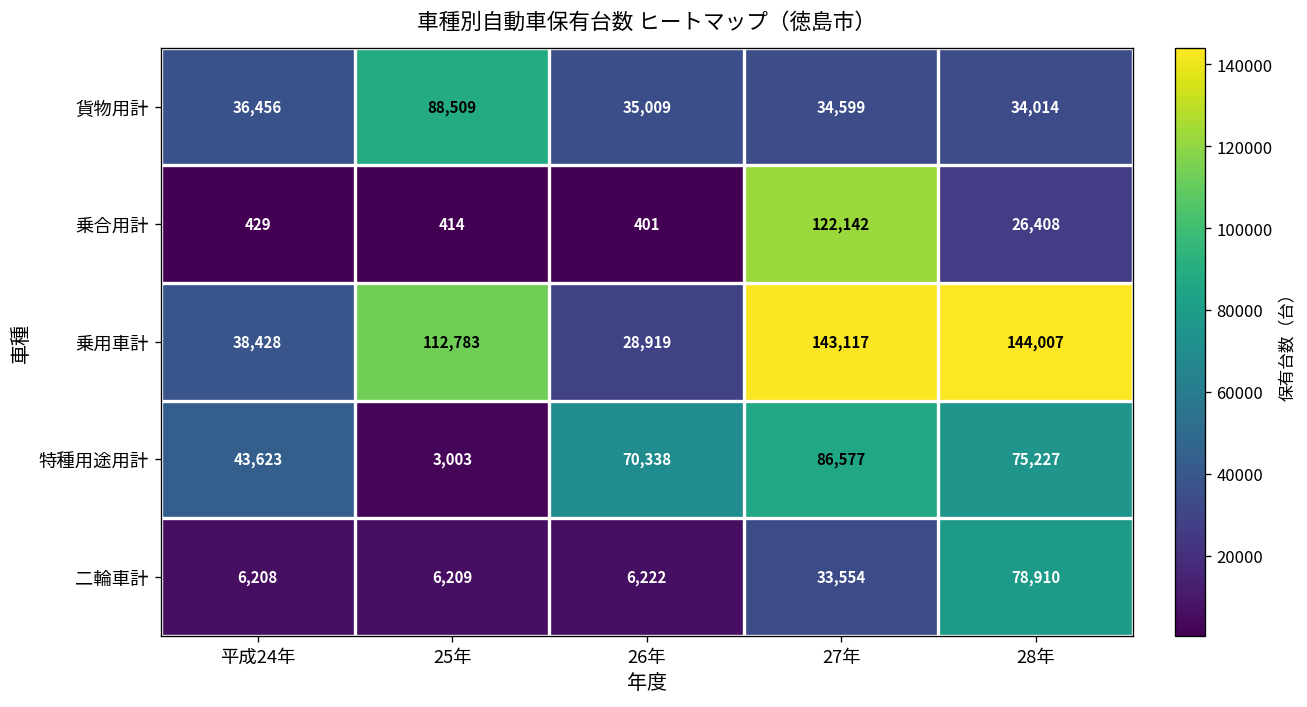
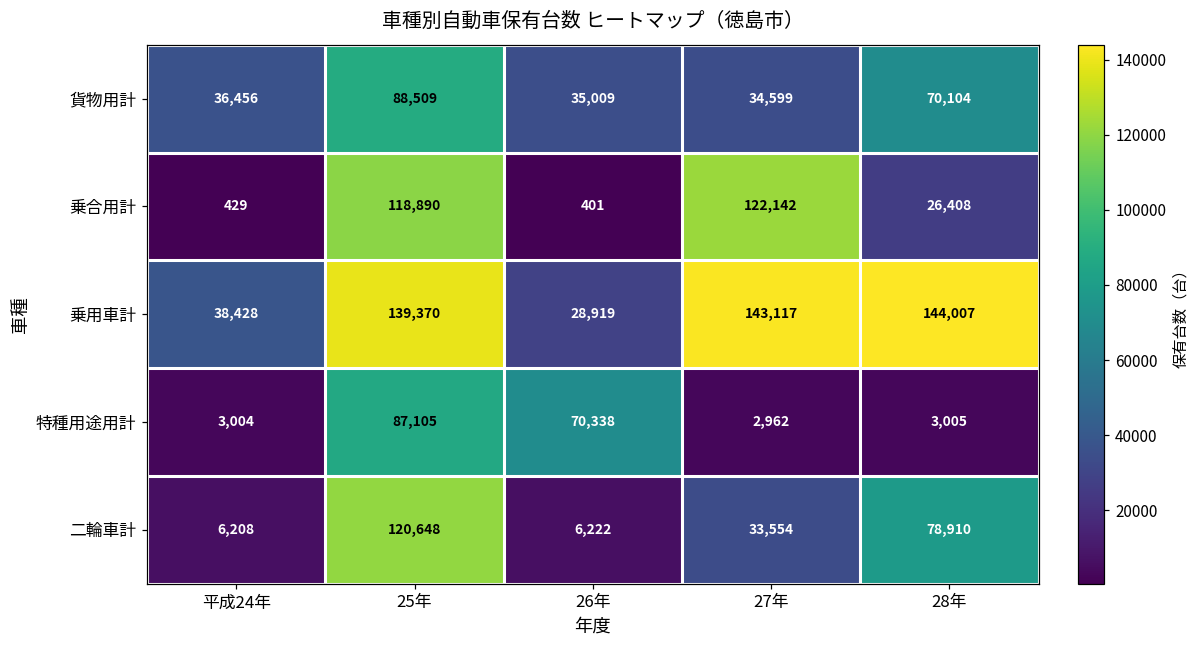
貨物用計, 28年: 34,014 -> 70,104
乗合用計, 25年: 414 -> 118,890
乗用車計, 25年: 112,783 -> 139,370
特種用途用計, 平成24年: 43,623 -> 3,004
特種用途用計, 25年: 3,003 -> 87,105
特種用途用計, 27年: 86,577 -> 2,962
特種用途用計, 28年: 75,227 -> 3,005
二輪車計, 25年: 6,209 -> 120,648
